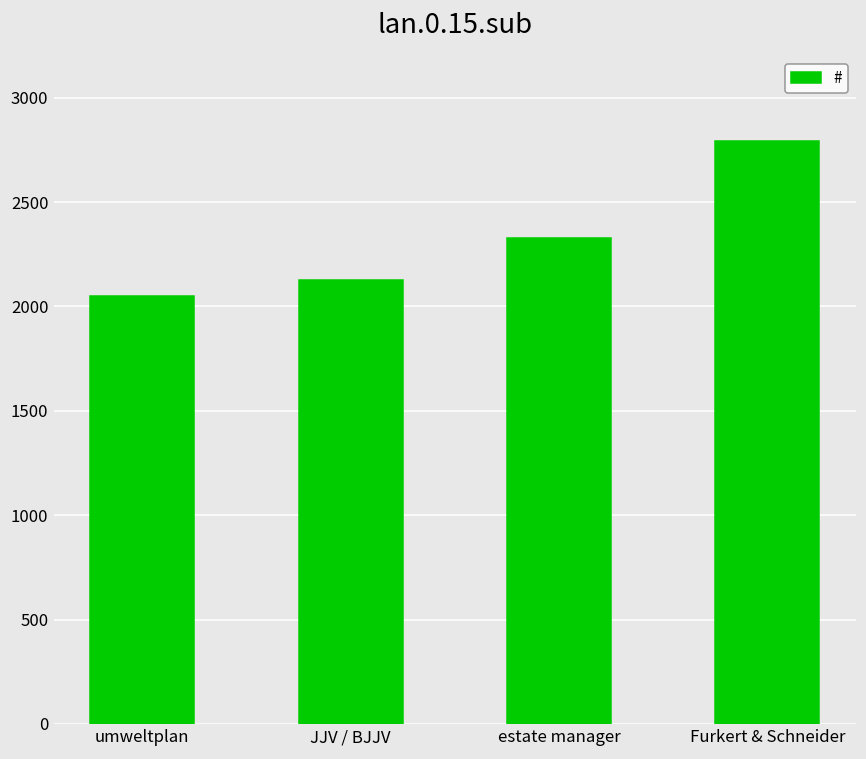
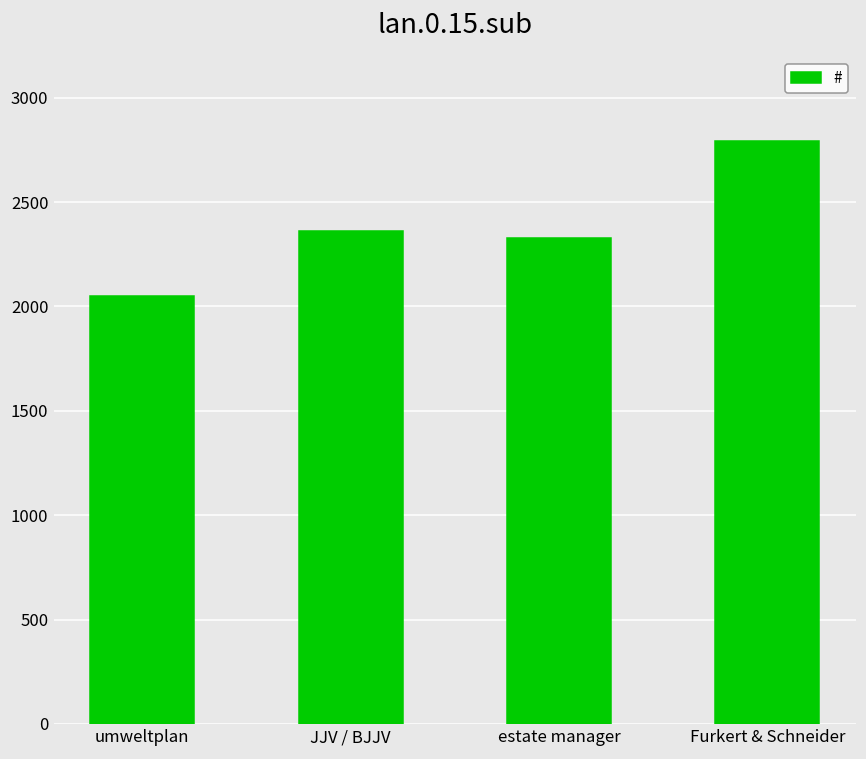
JJV / BJJV: 2130 -> 2360
